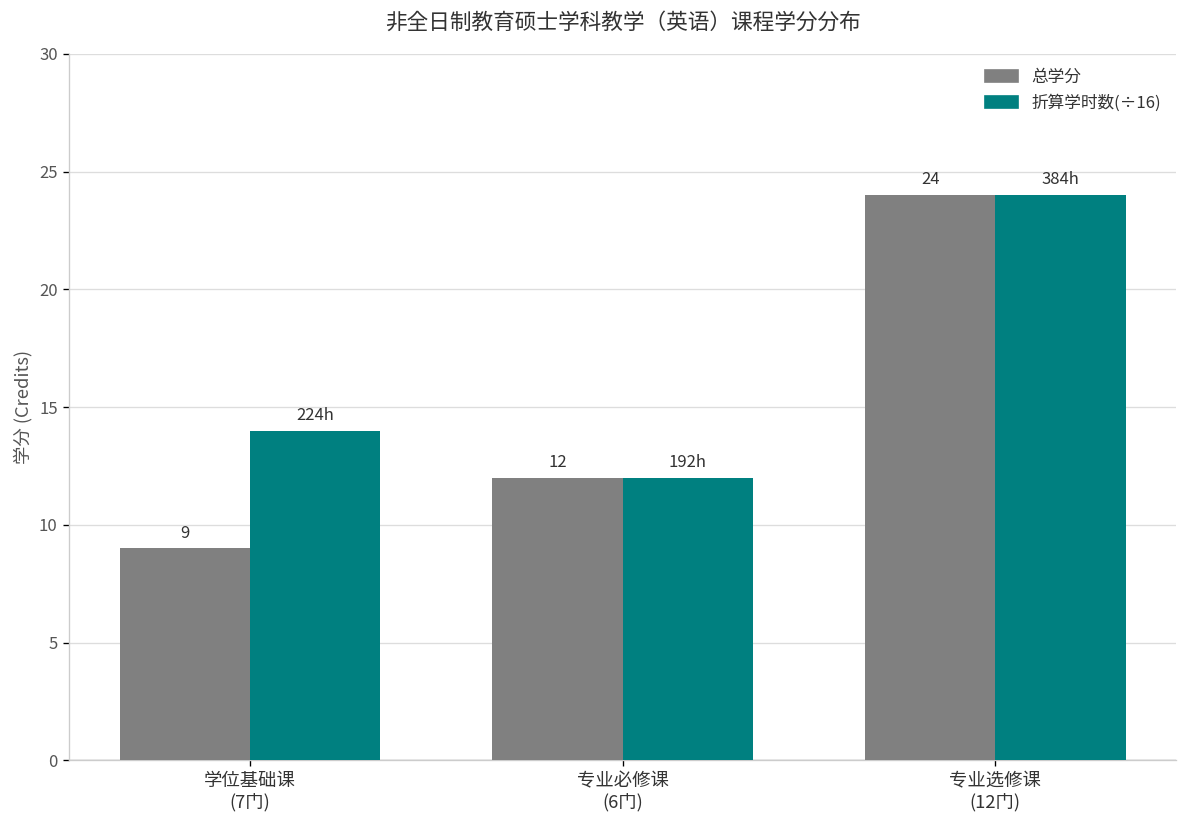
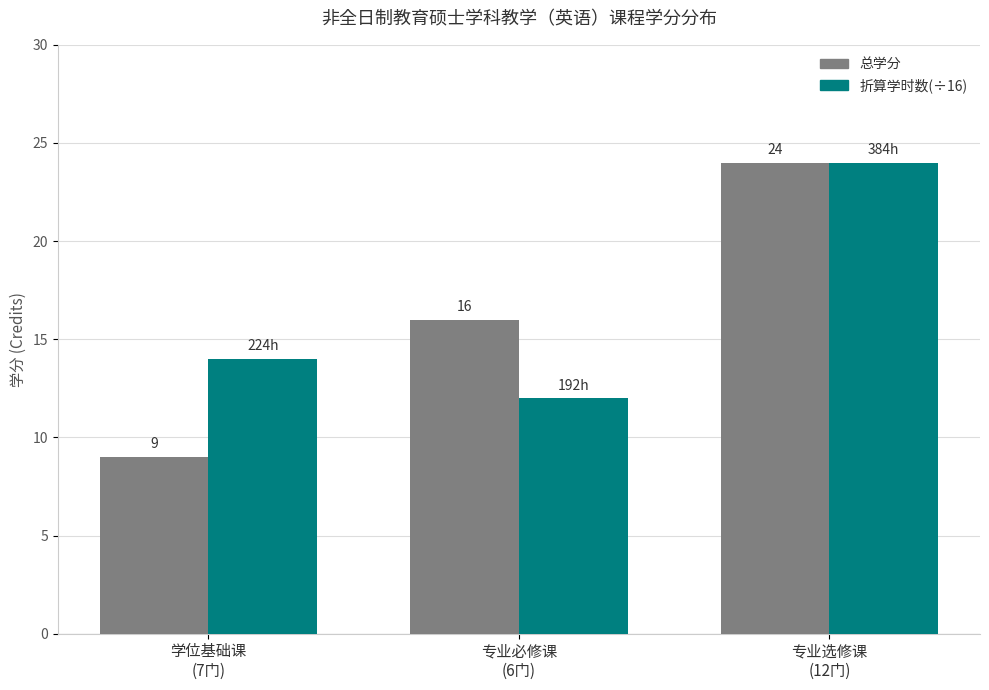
总学分, 专业必修课 (6门): 12 -> 16
